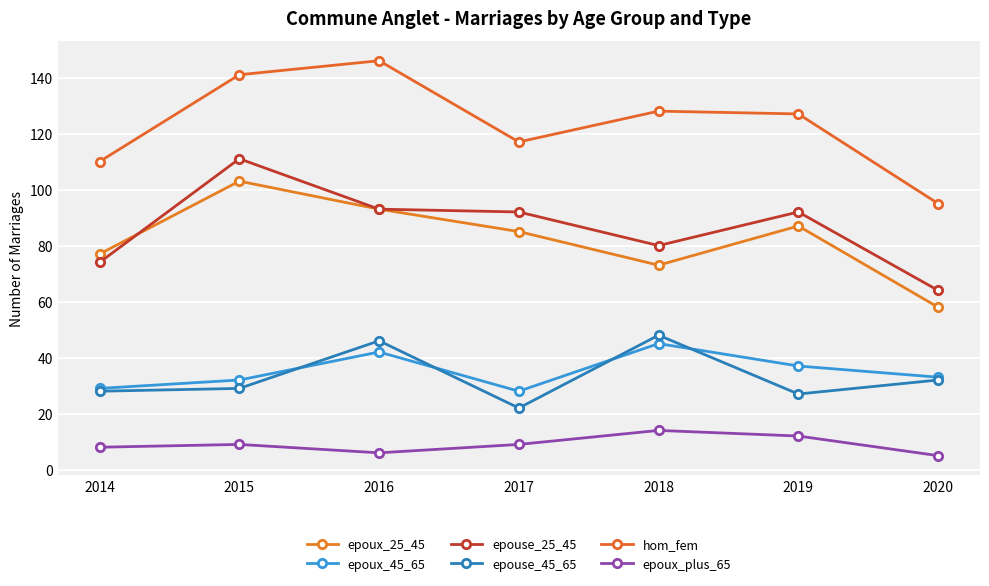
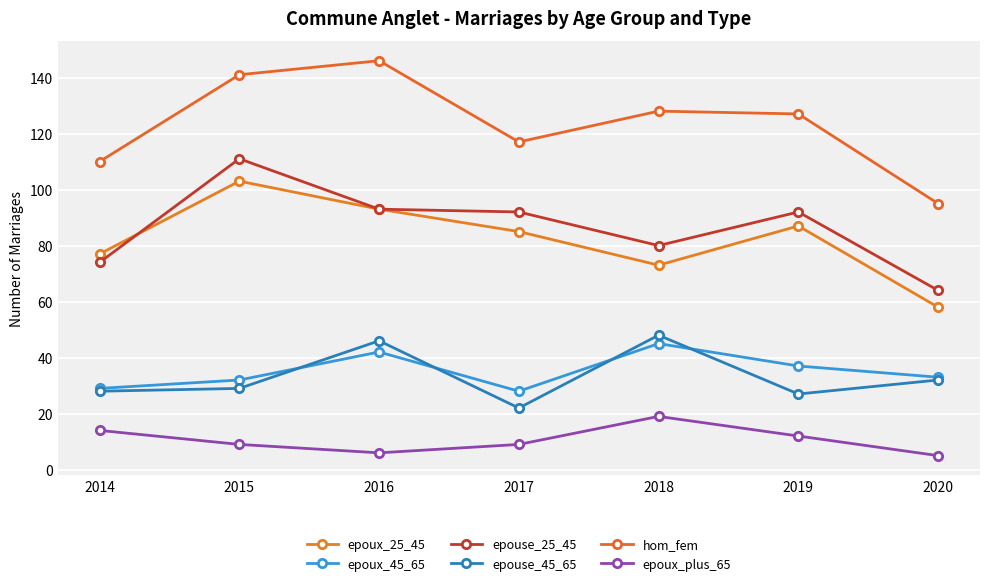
epoux_plus_65, 2014: 8 -> 14
epoux_plus_65, 2018: 14 -> 19
